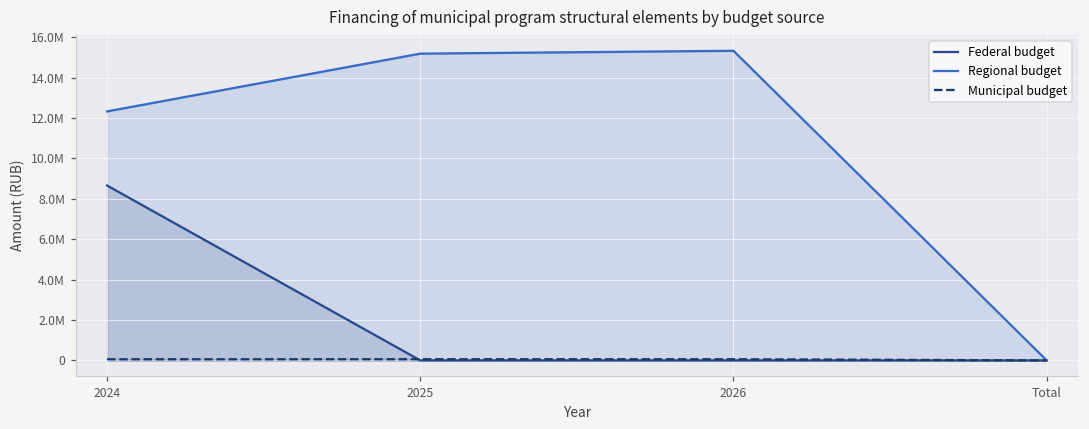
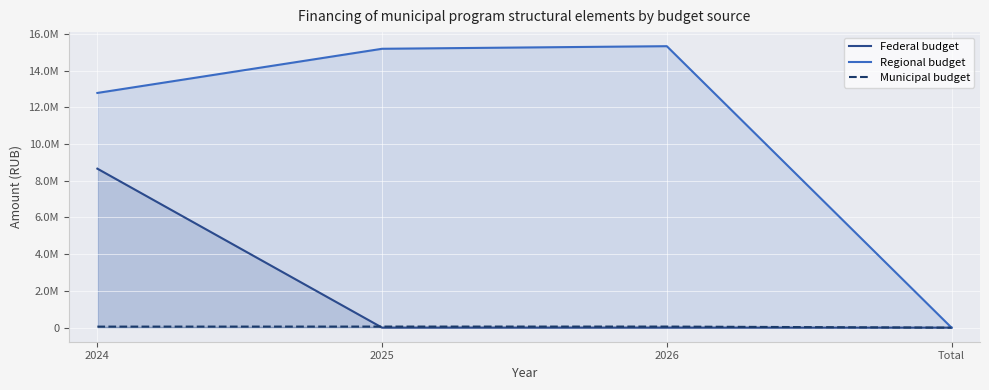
Regional budget, 2024: 12300000 -> 12800000
